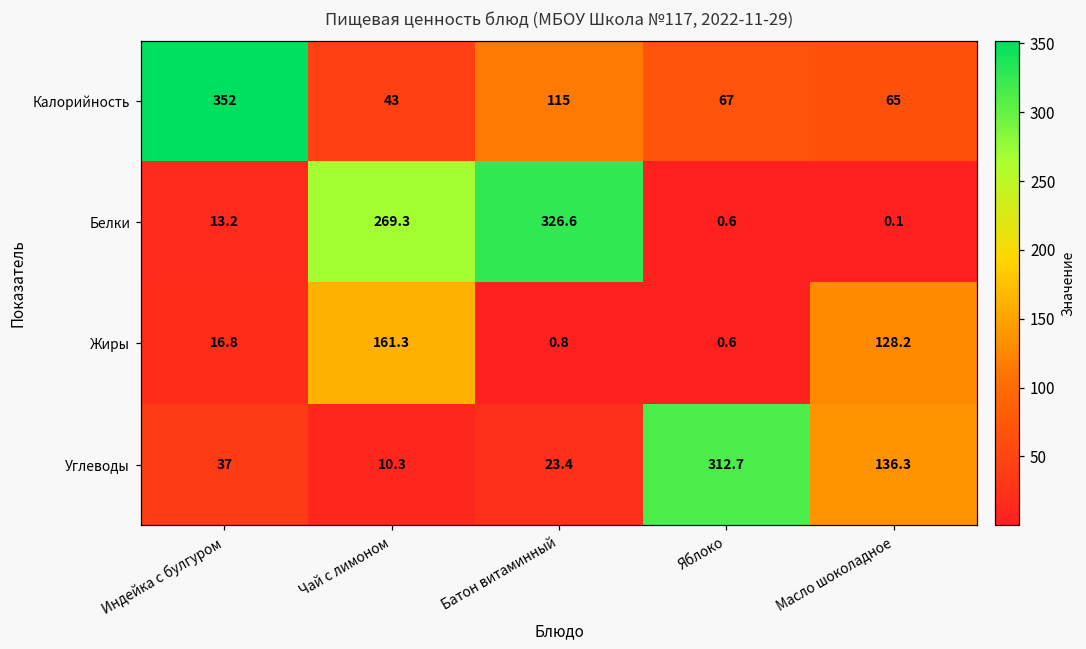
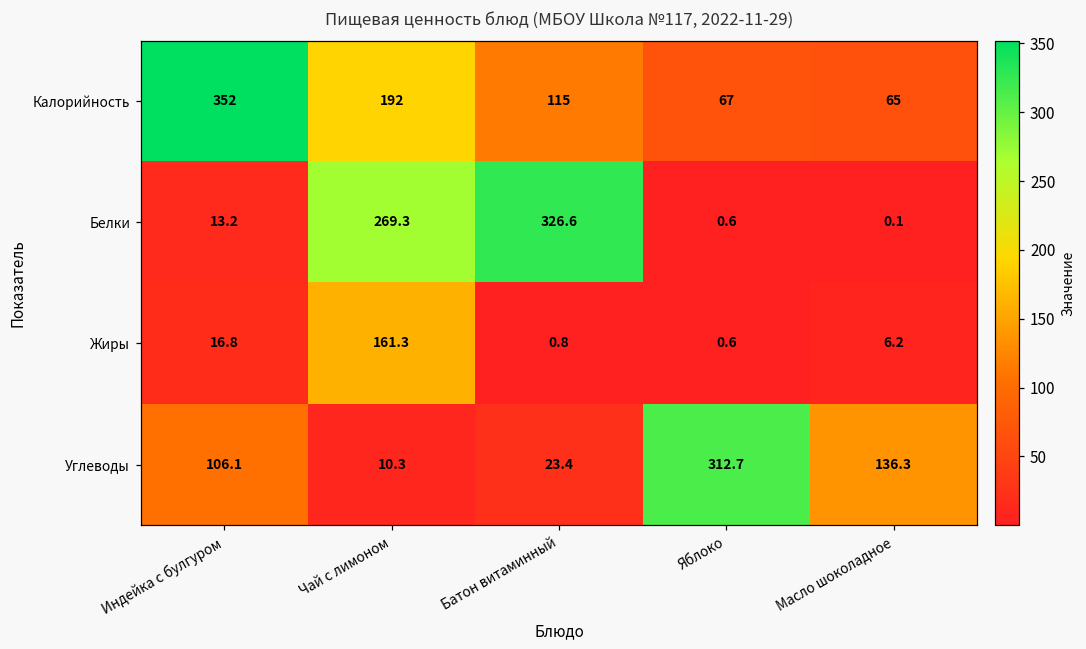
Калорийность, Чай с лимоном: 43 -> 192
Жиры, Масло шоколадное: 128.2 -> 6.2
Углеводы, Индейка с булгуром: 37 -> 106.1
